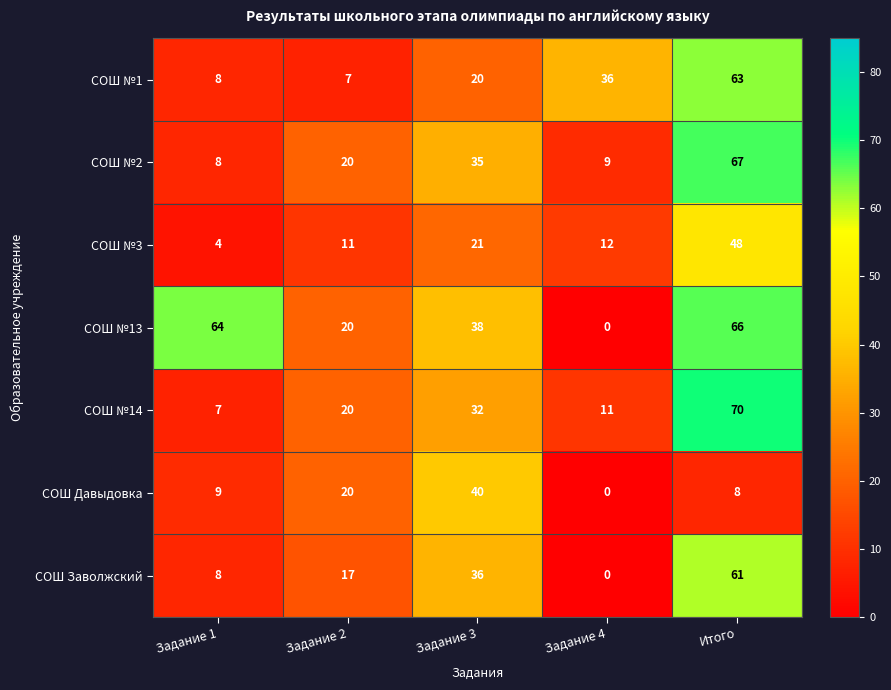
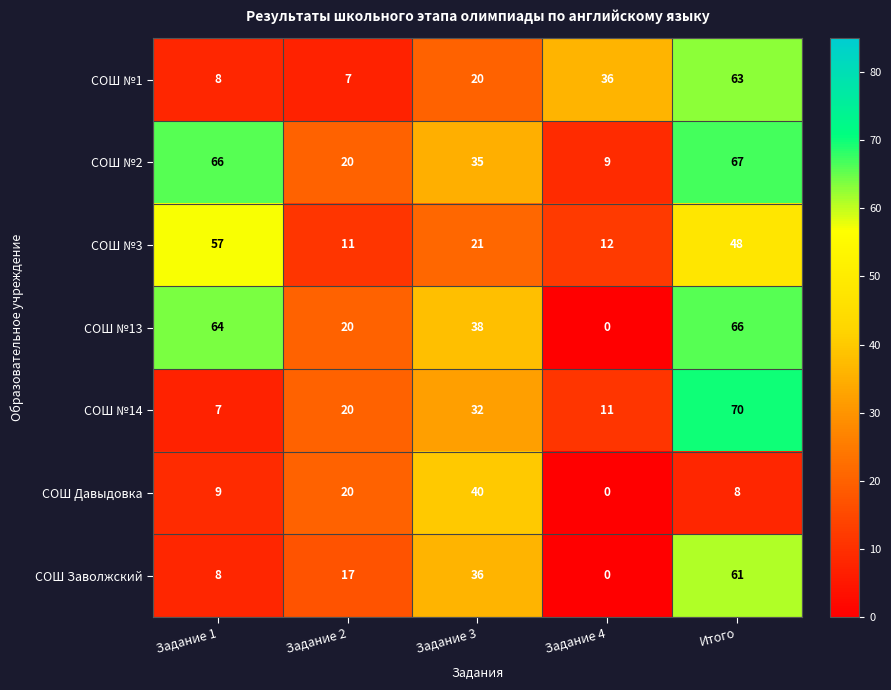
СОШ №2, Задание 1: 8 -> 66
СОШ №3, Задание 1: 4 -> 57
